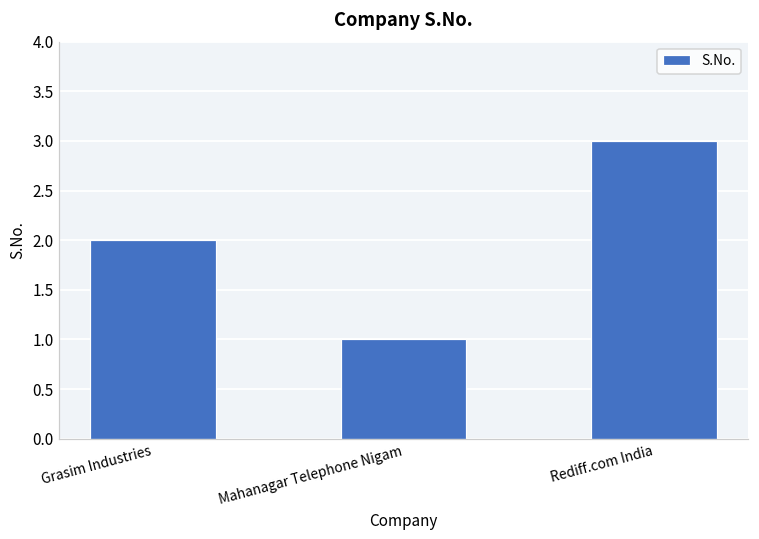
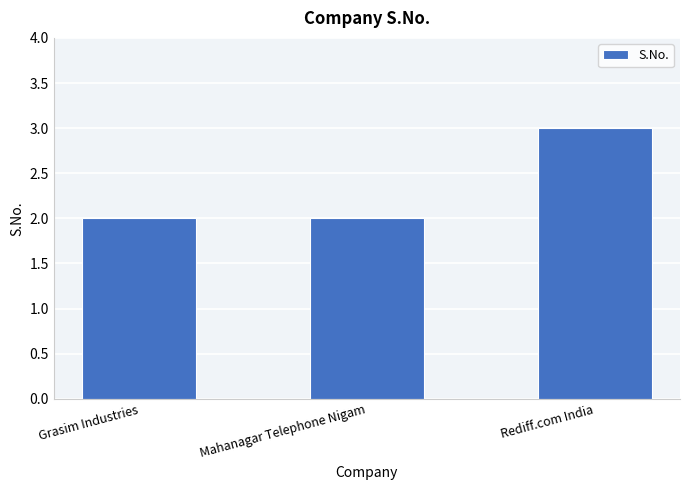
Mahanagar Telephone Nigam: 1 -> 2
